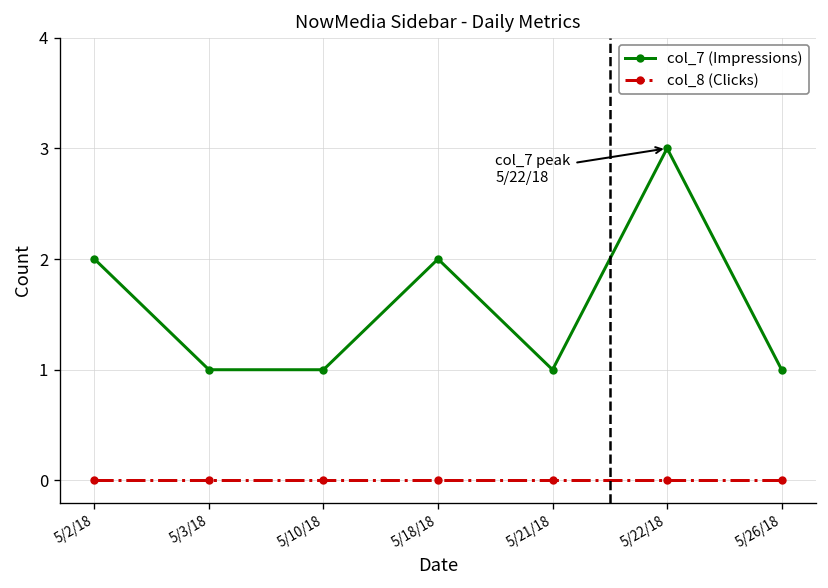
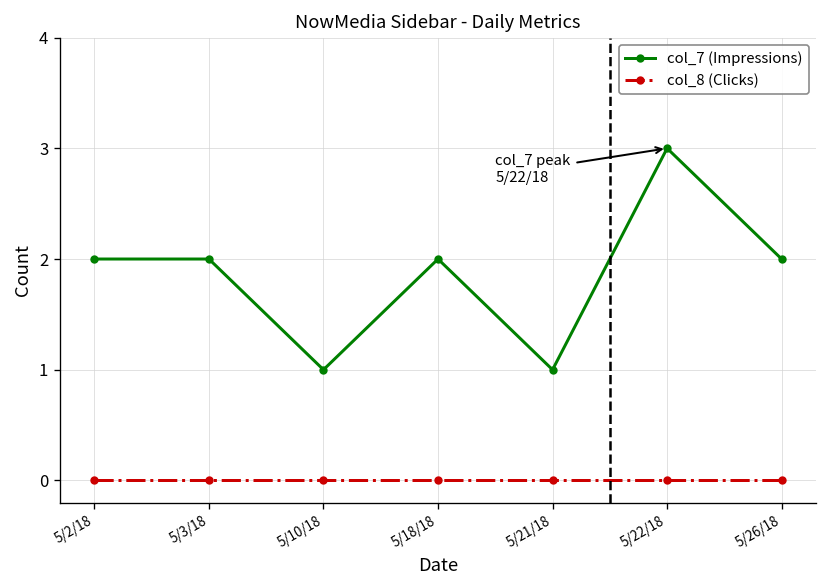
col_7 (Impressions), 5/3/18: 1 -> 2
col_7 (Impressions), 5/26/18: 1 -> 2
